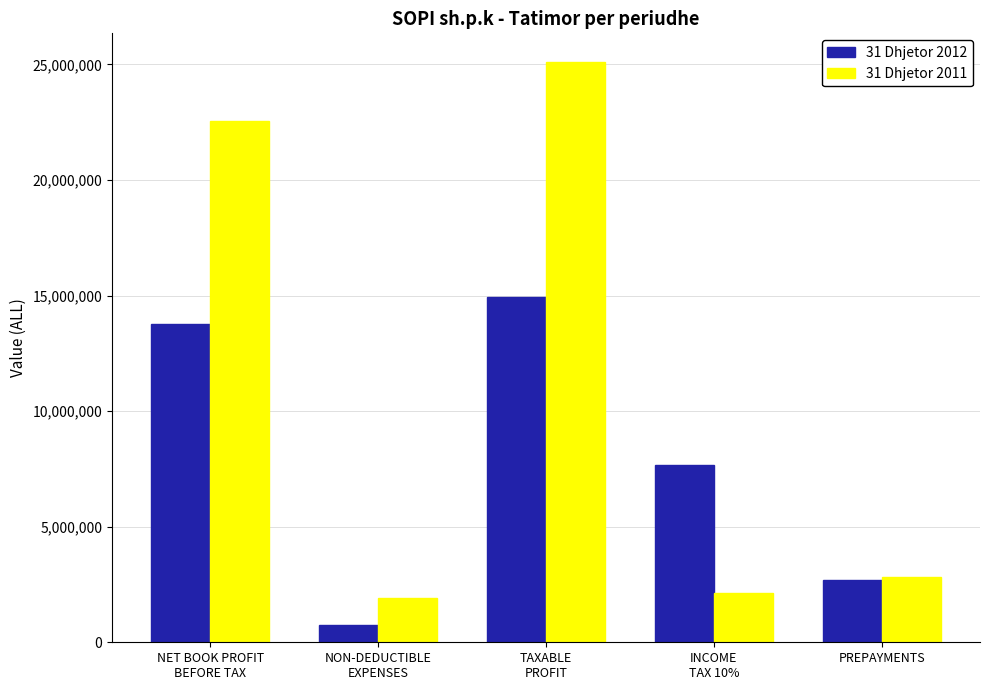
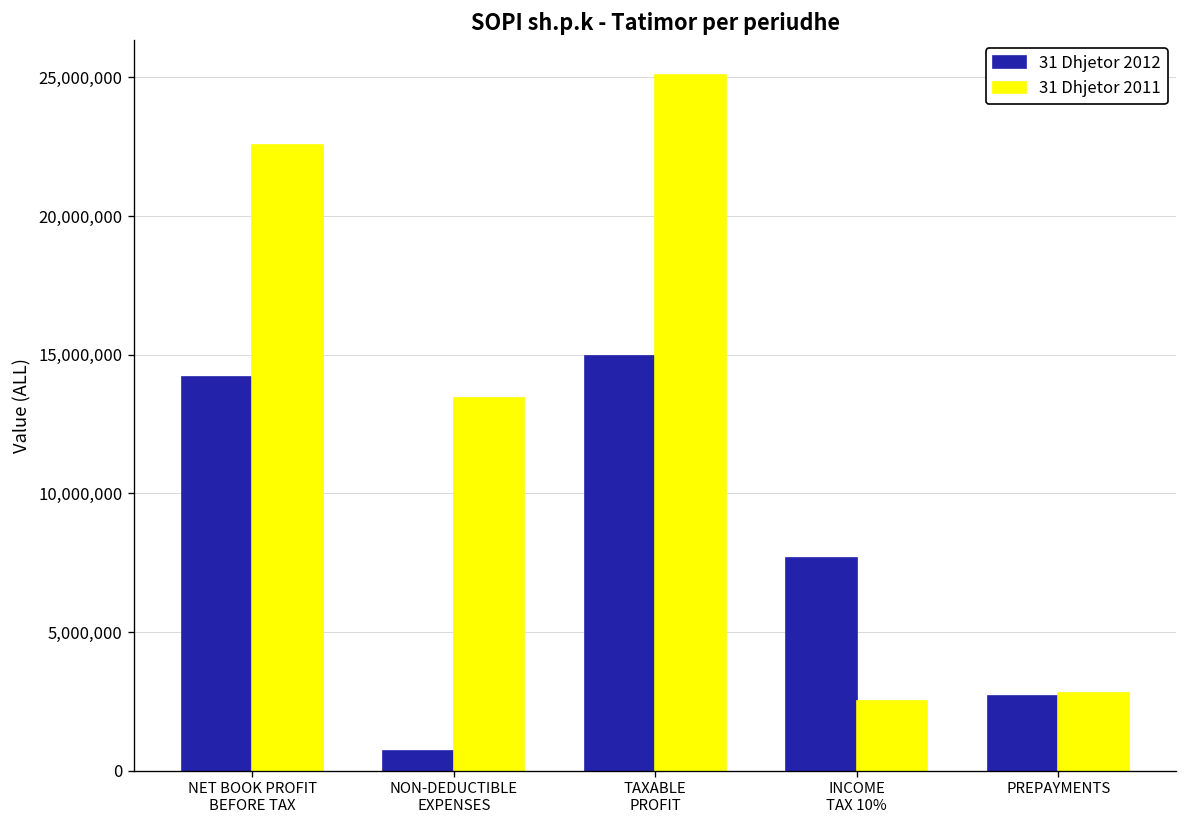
31 Dhjetor 2012, NET BOOK PROFIT BEFORE TAX: 13,800,000 -> 14,200,000
31 Dhjetor 2011, NON-DEDUCTIBLE EXPENSES: 1,900,000 -> 13,400,000
31 Dhjetor 2011, INCOME TAX 10%: 2,100,000 -> 2,500,000
